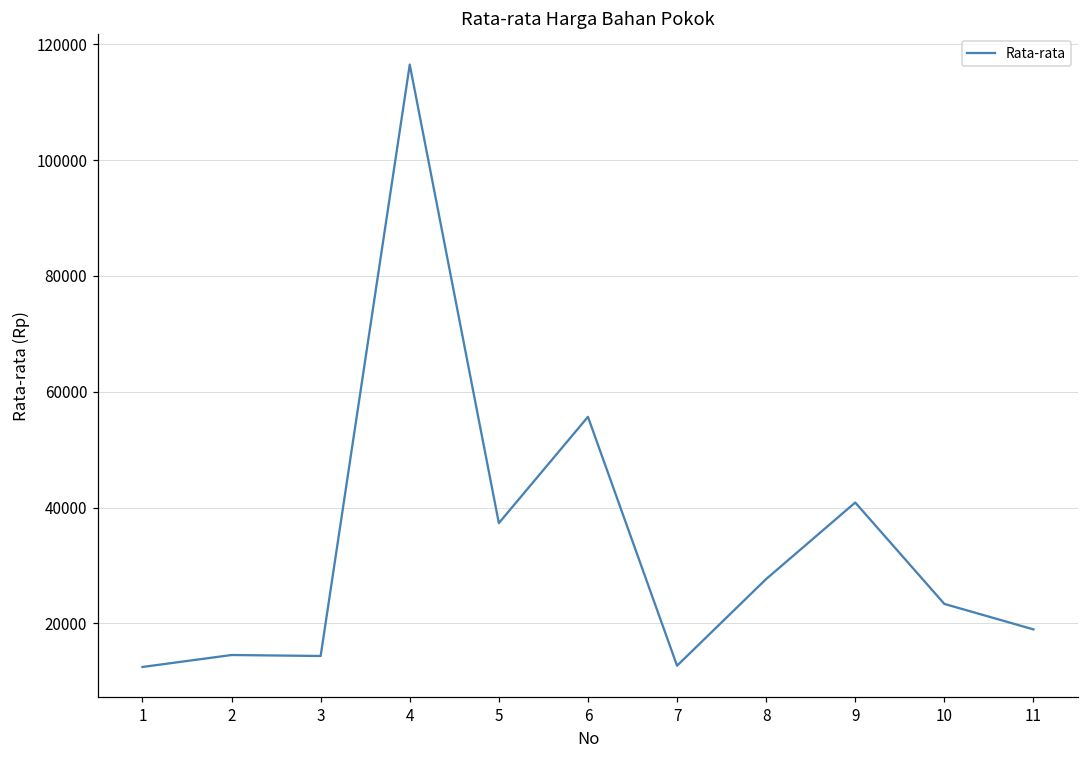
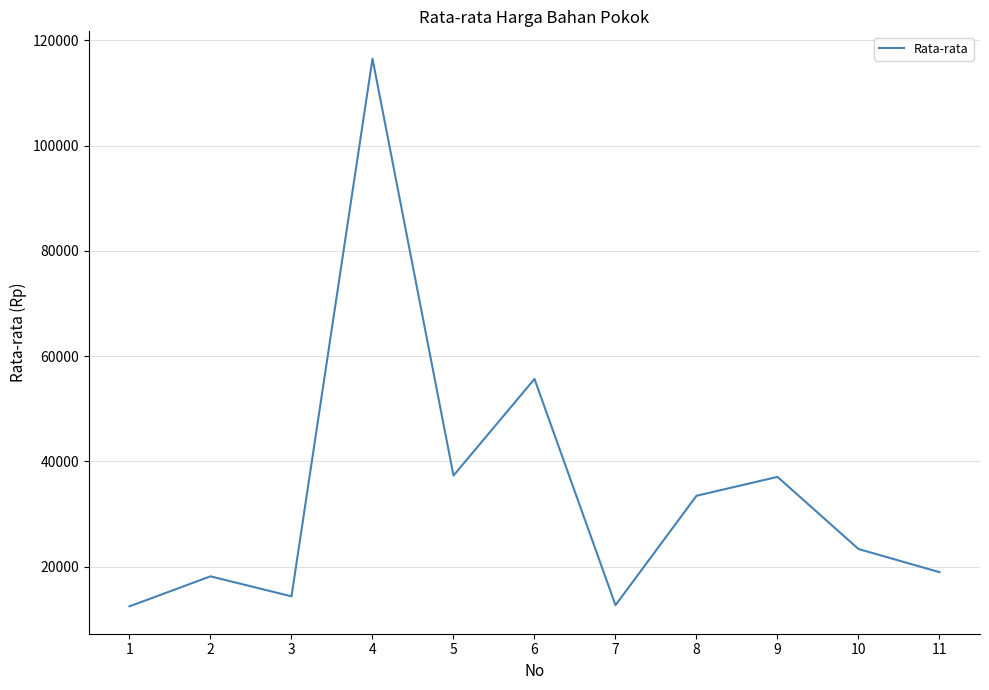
2: 15000 -> 18000
8: 28000 -> 33000
9: 41000 -> 37000
